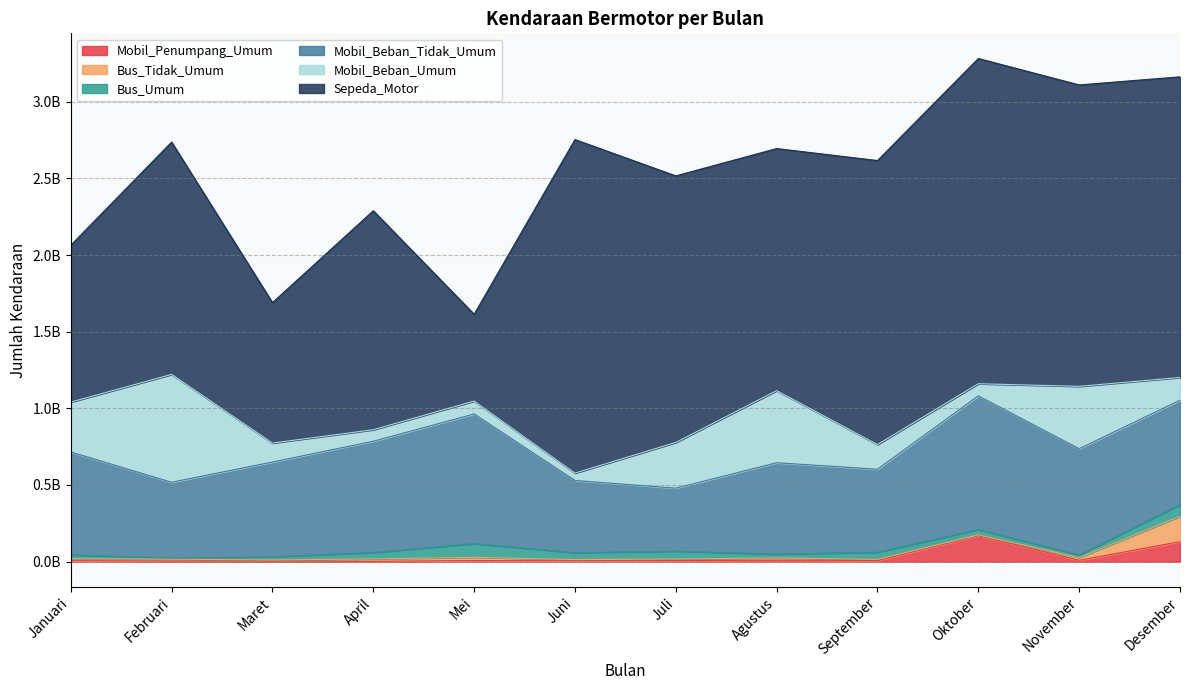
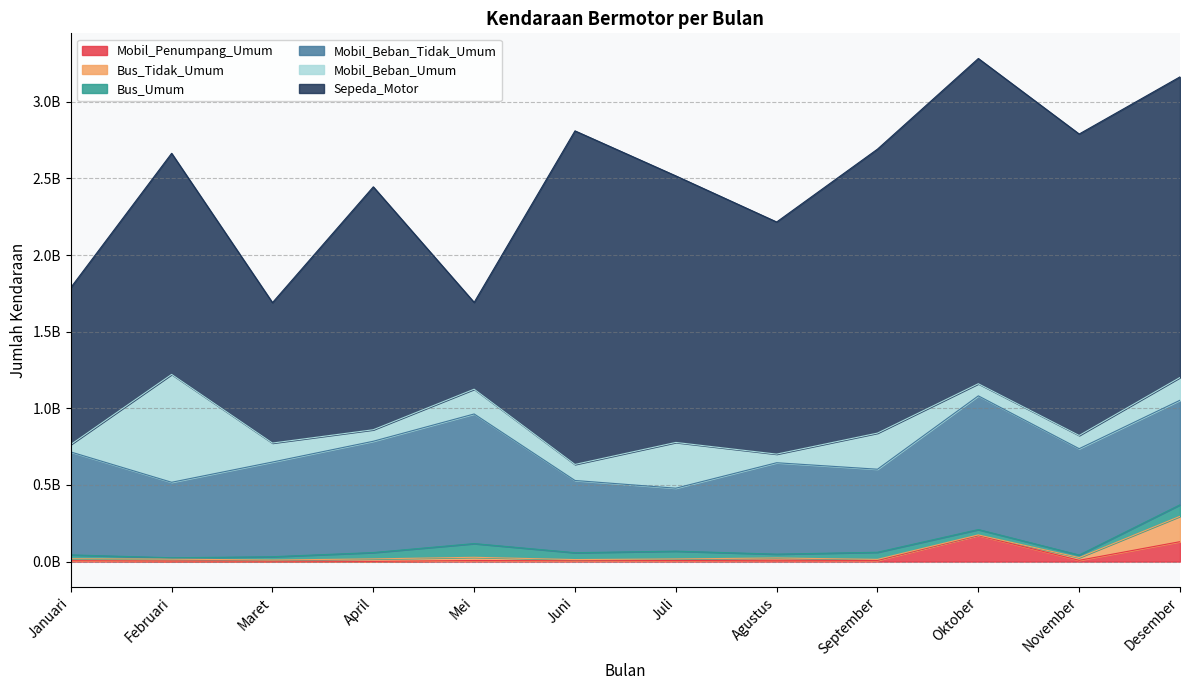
Mobil_Beban_Umum, Januari: 330000000 -> 50000000
Sepeda_Motor, Februari: 1520000000 -> 1440000000
Sepeda_Motor, April: 1430000000 -> 1590000000
Mobil_Beban_Umum, Mei: 80000000 -> 160000000
Mobil_Beban_Umum, Juni: 50000000 -> 100000000
Mobil_Beban_Umum, Agustus: 470000000 -> 60000000
Sepeda_Motor, Agustus: 1580000000 -> 1510000000
Mobil_Beban_Umum, September: 160000000 -> 240000000
Mobil_Beban_Umum, November: 410000000 -> 90000000
